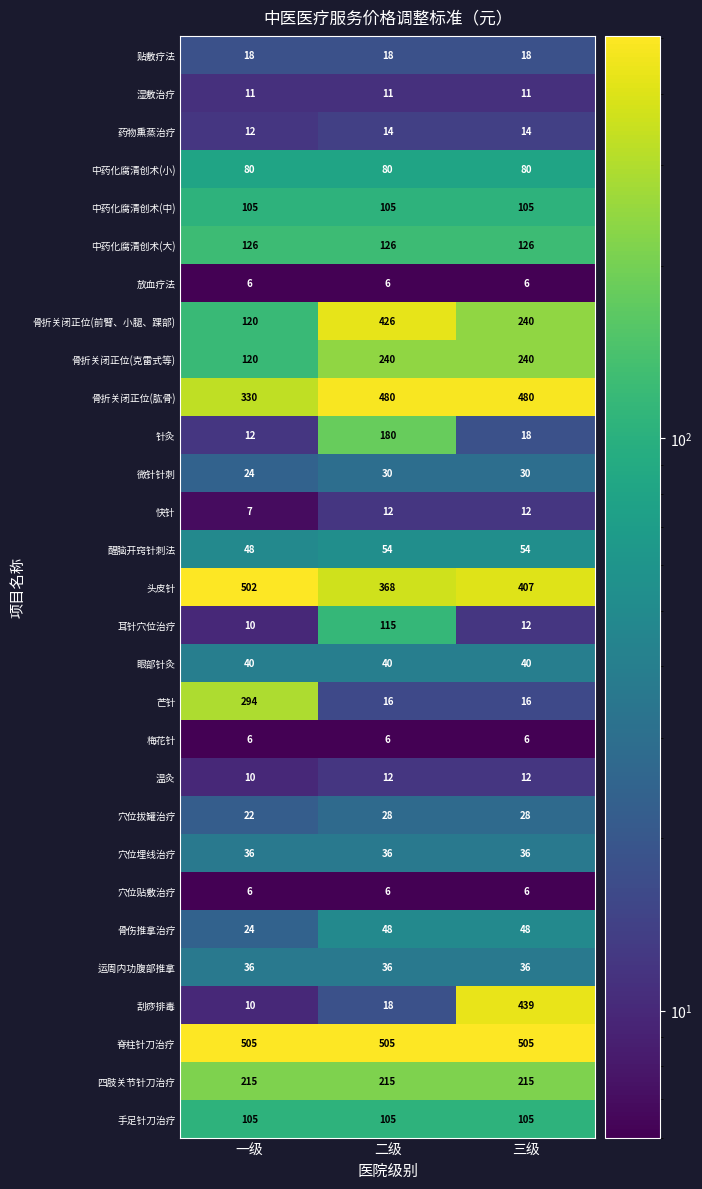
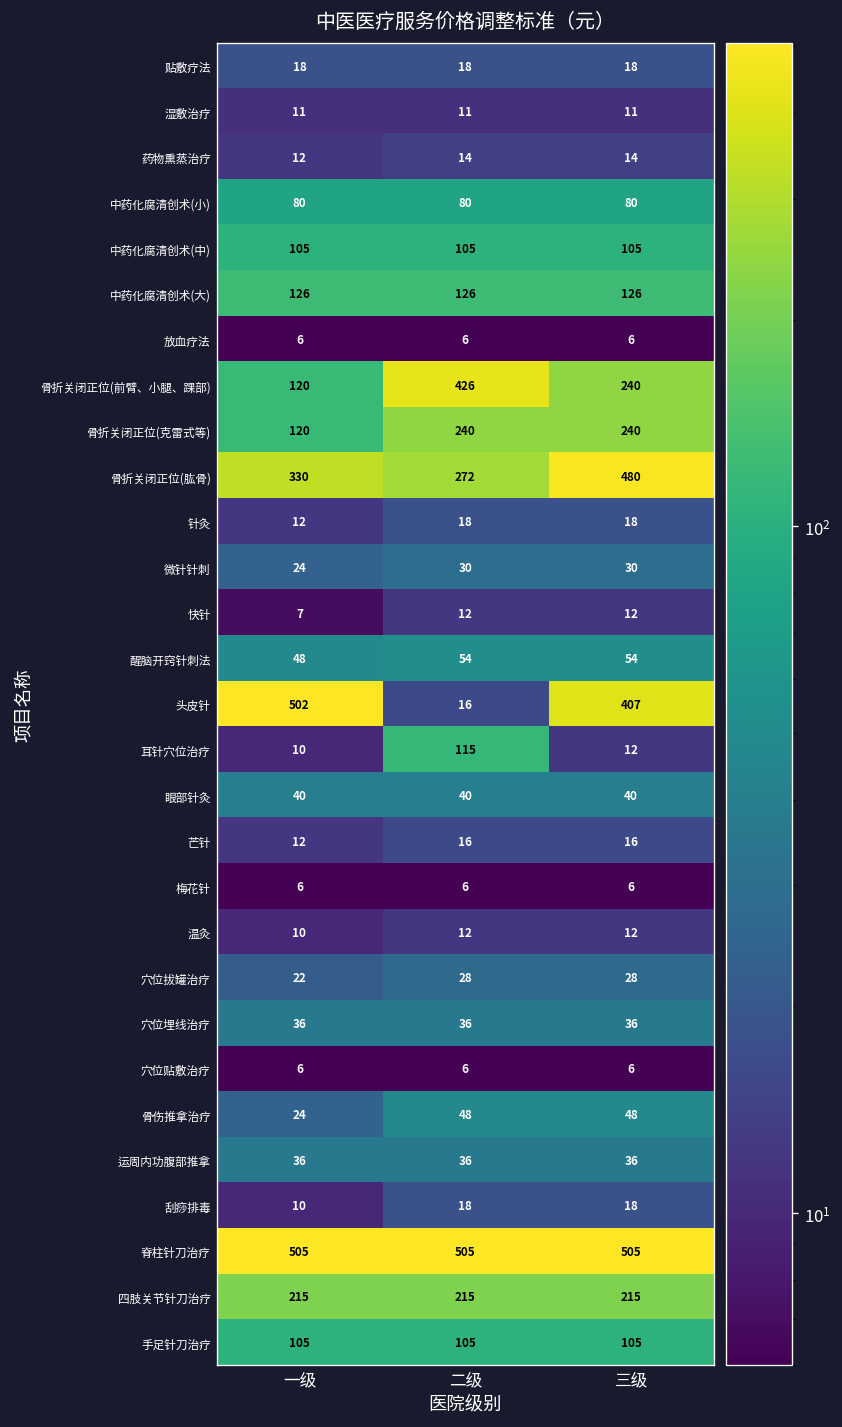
骨折关闭正位(肱骨), 二级: 480 -> 272
针灸, 二级: 180 -> 18
头皮针, 二级: 368 -> 16
芒针, 一级: 294 -> 12
刮痧排毒, 三级: 439 -> 18
